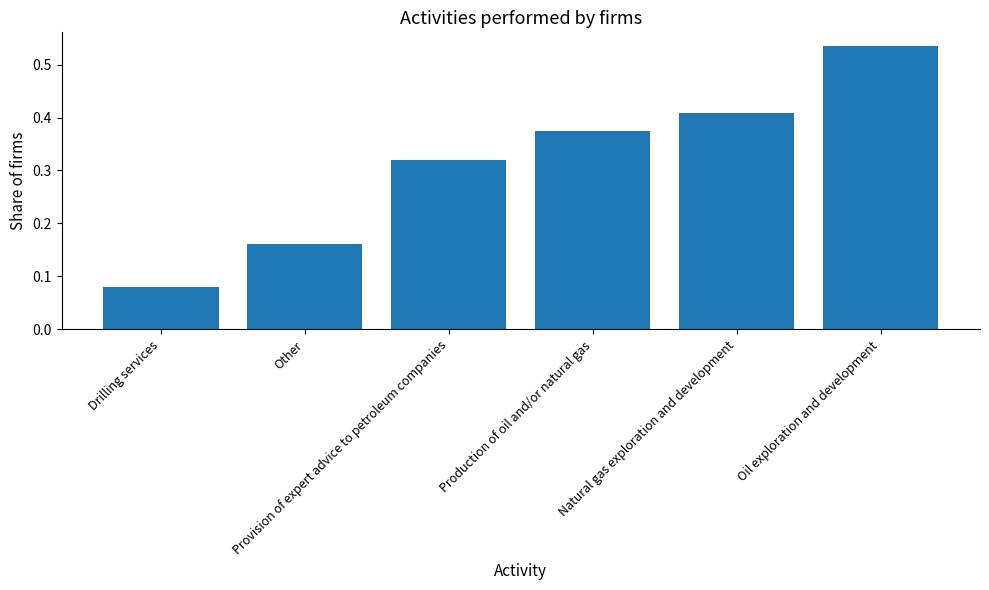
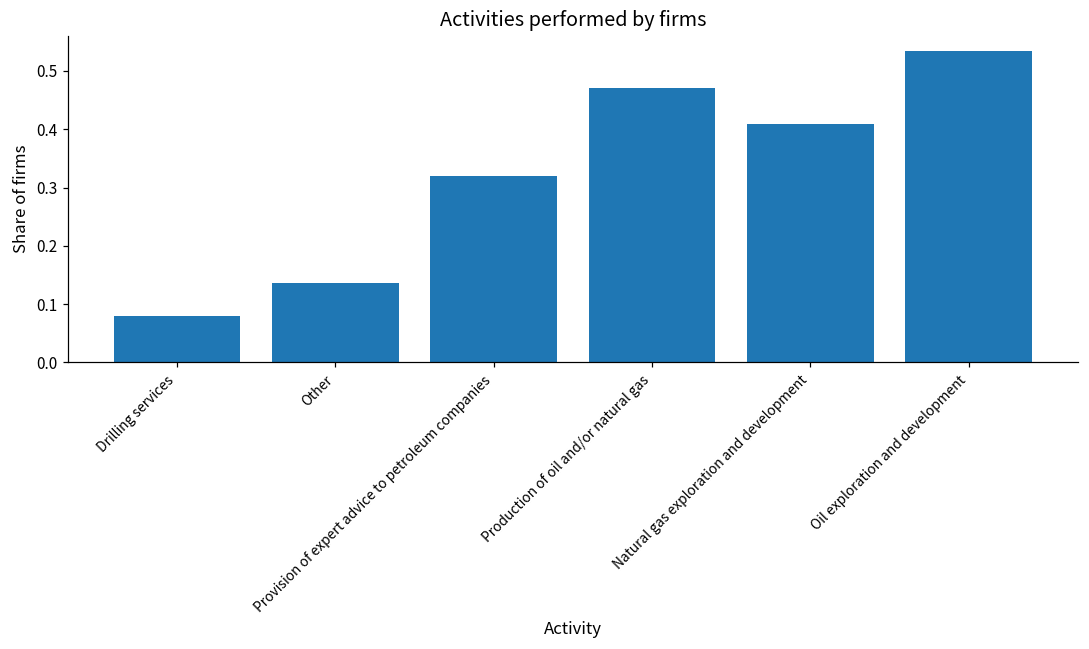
Other: 0.16 -> 0.14
Production of oil and/or natural gas: 0.38 -> 0.47
